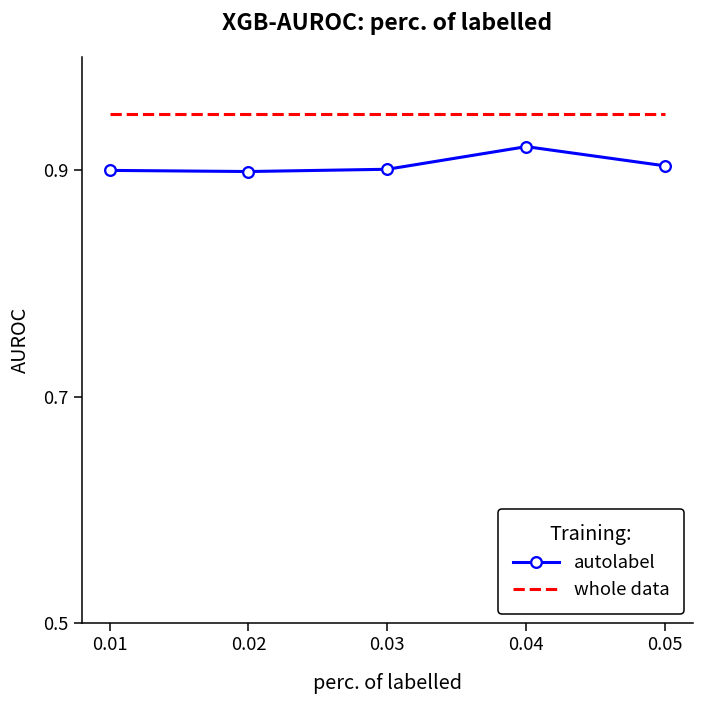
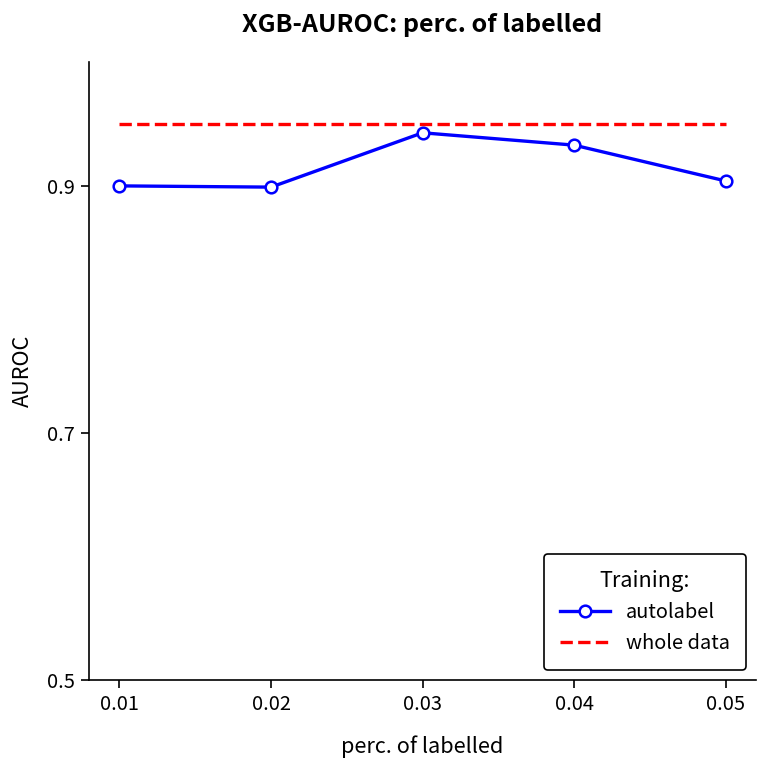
autolabel, 0.03: 0.901 -> 0.943
autolabel, 0.04: 0.921 -> 0.933
